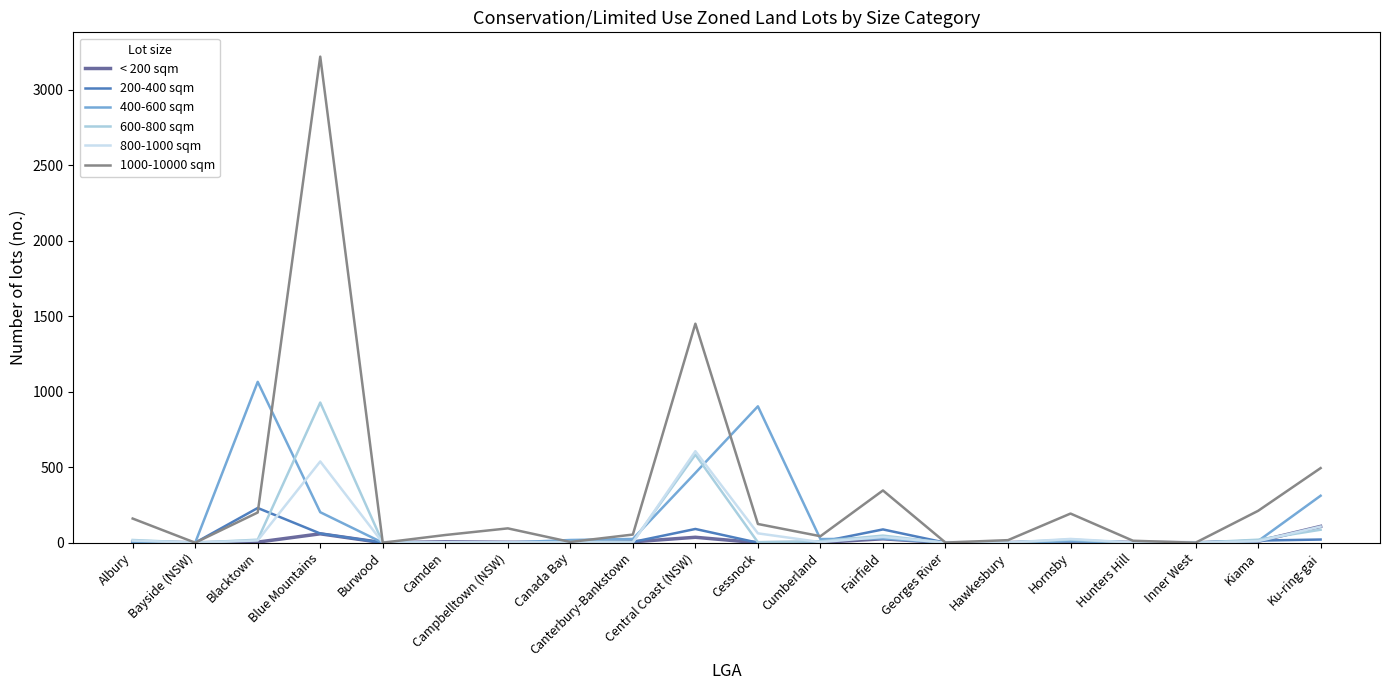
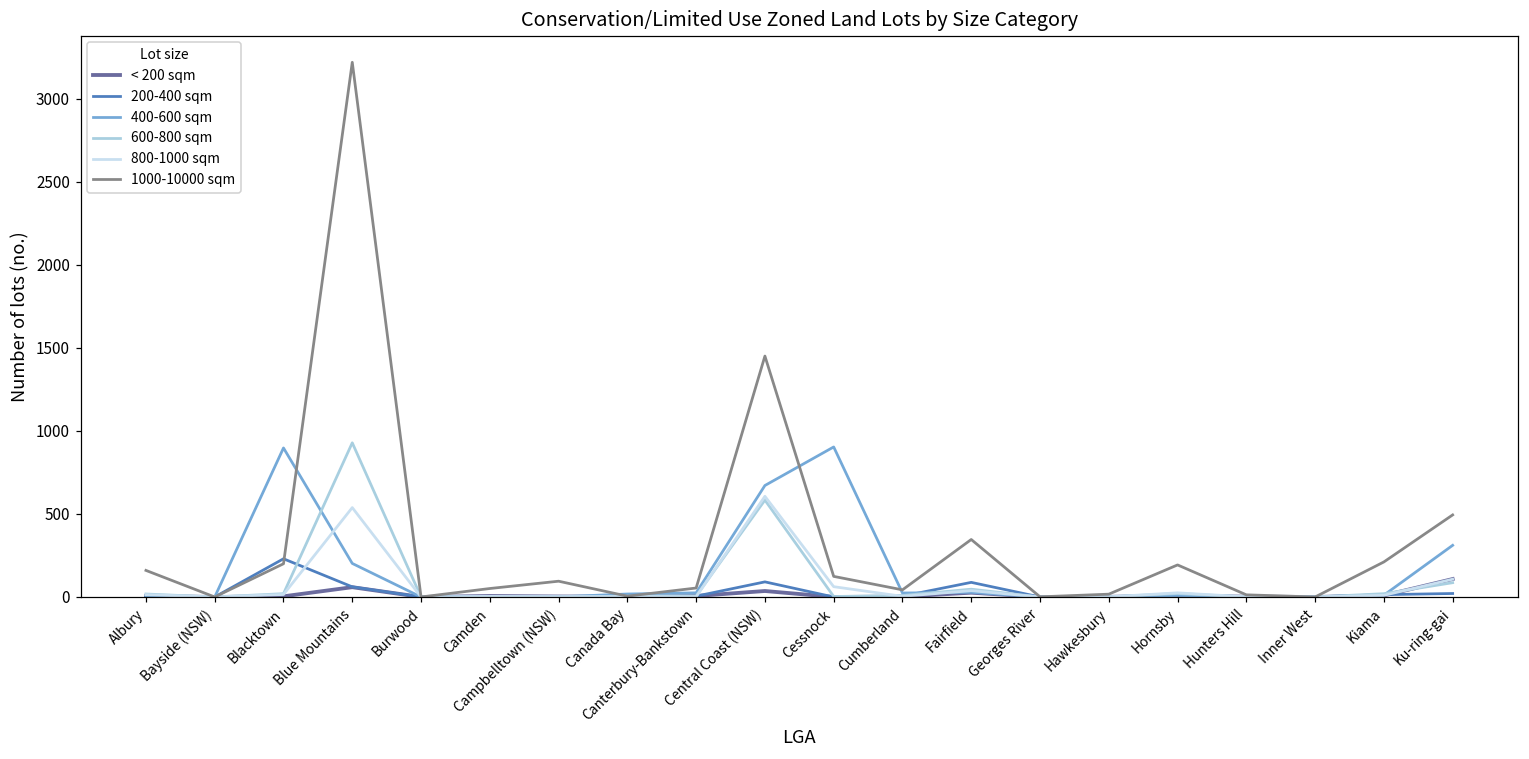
400-600 sqm, Blacktown: 1070 -> 900
400-600 sqm, Central Coast (NSW): 460 -> 670
